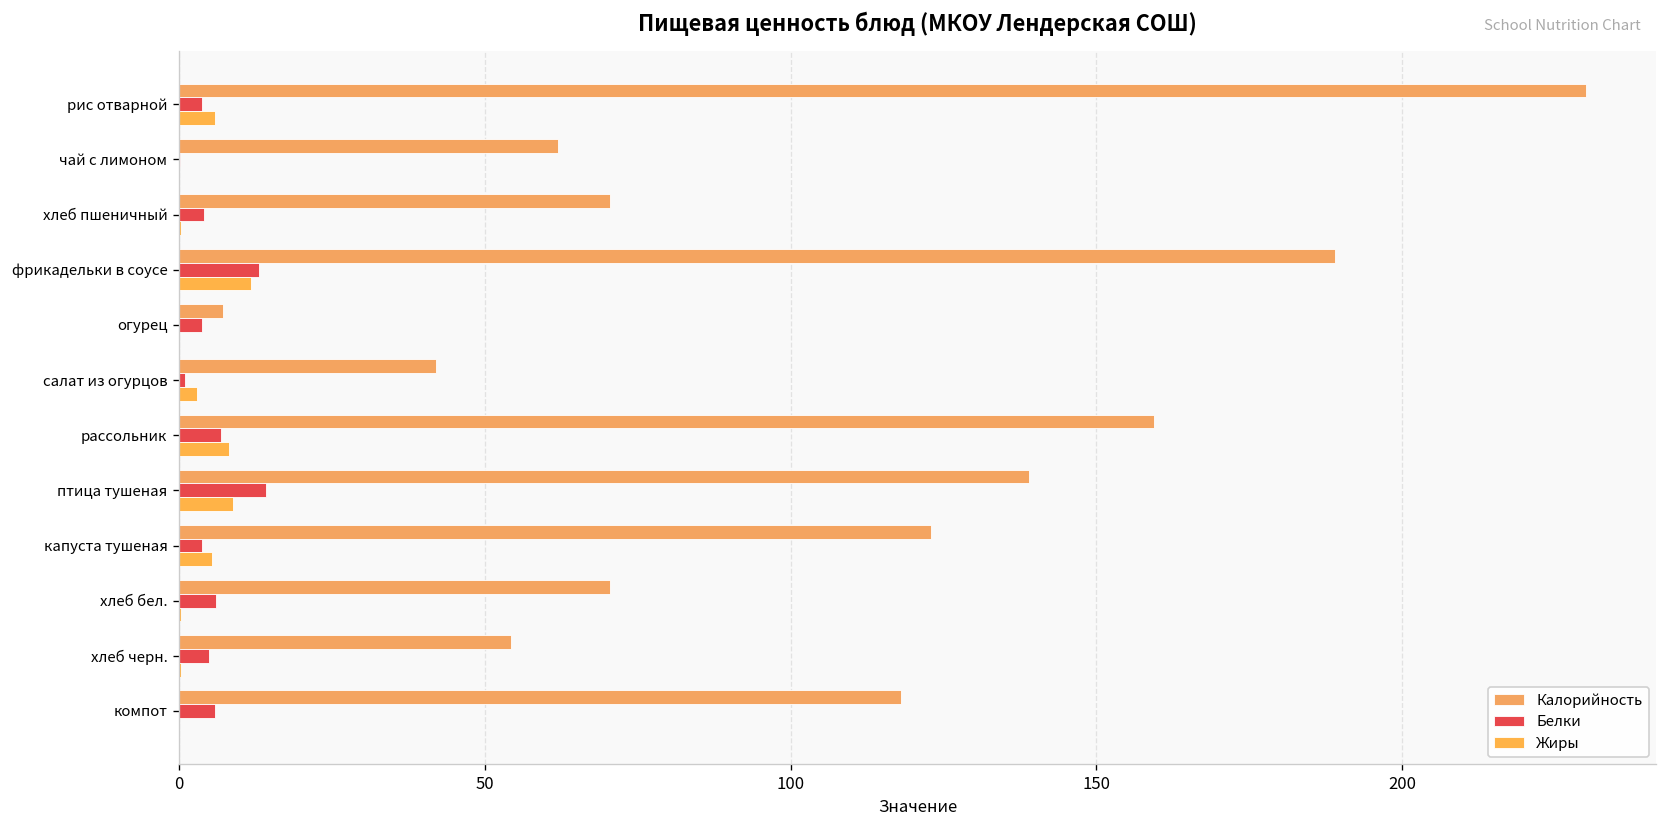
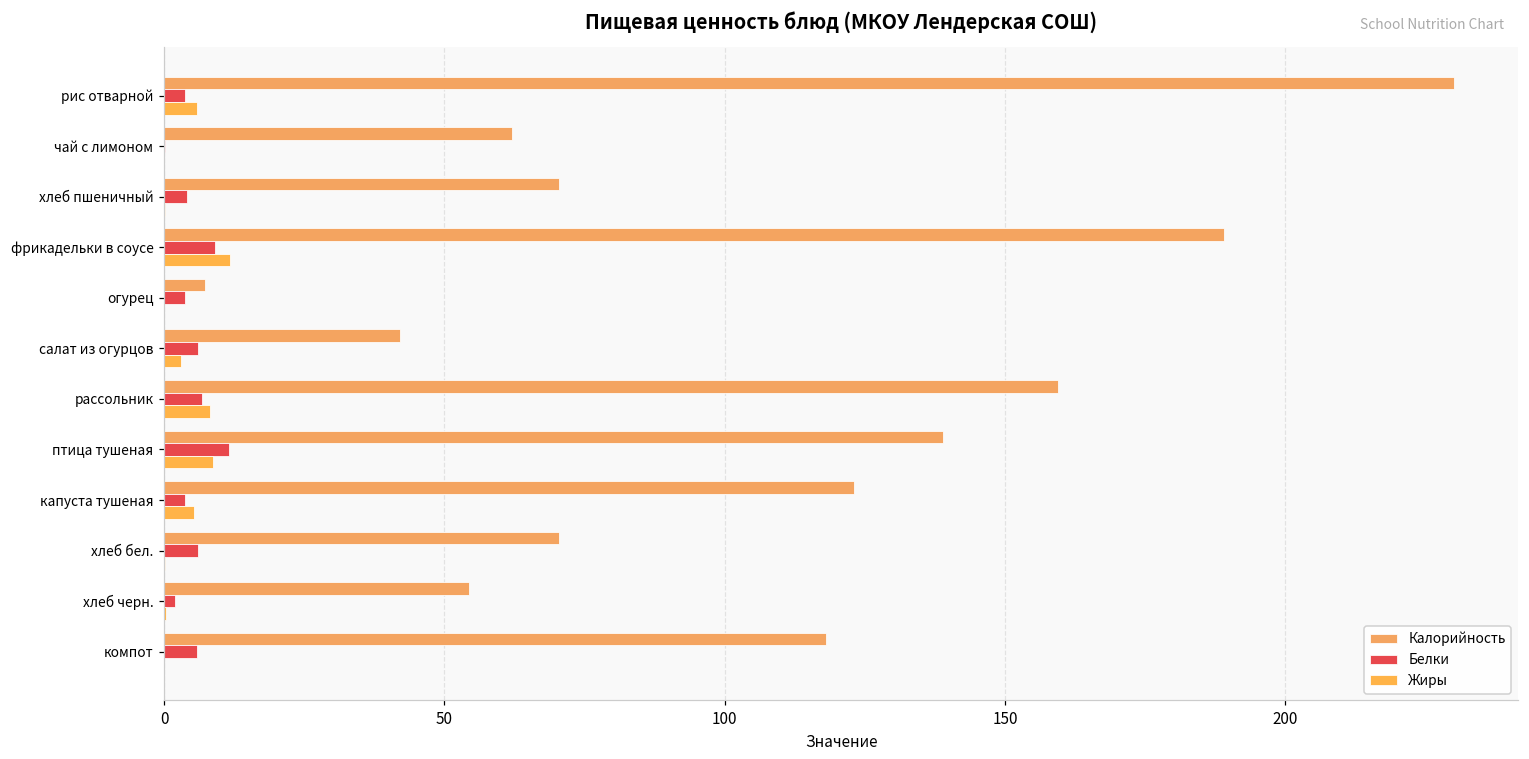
Белки, фрикадельки в соусе: 13 -> 9
Белки, салат из огурцов: 1 -> 6
Белки, птица тушеная: 14 -> 12
Белки, хлеб черн.: 5 -> 2
